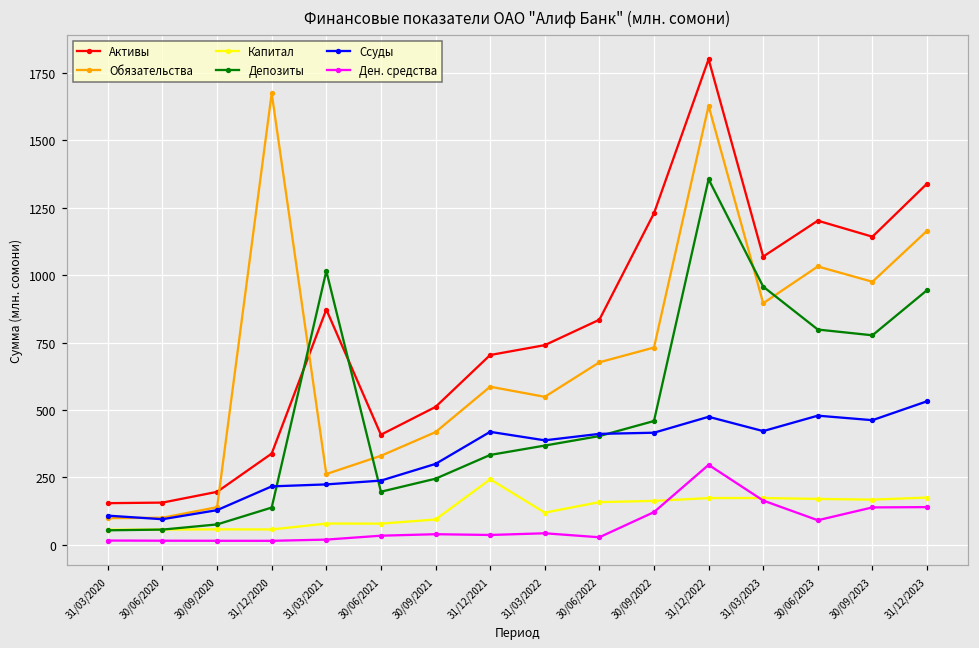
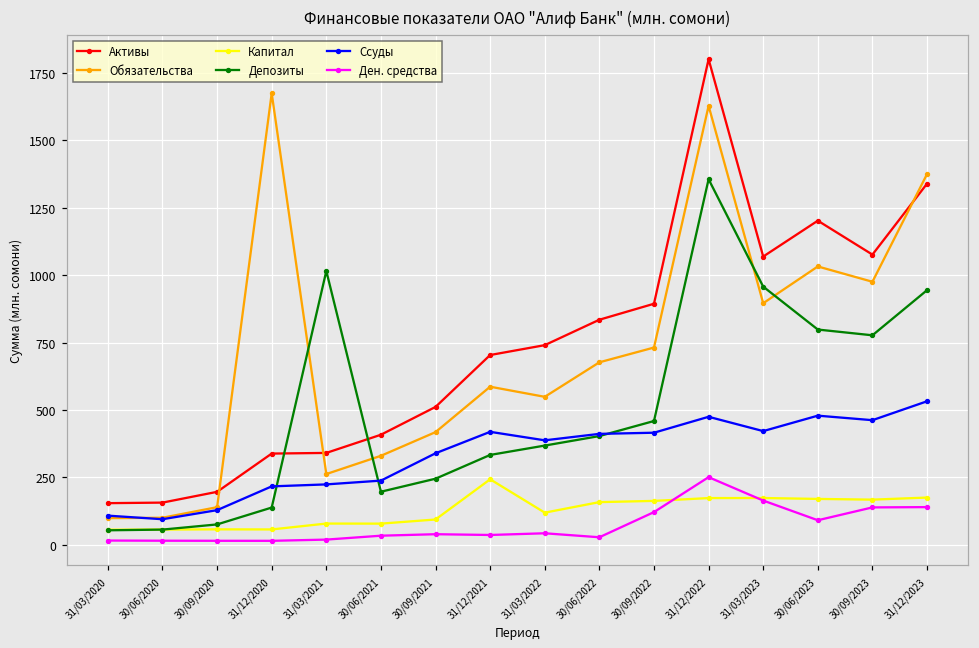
Активы, 31/03/2021: 870 -> 340
Ссуды, 30/09/2021: 300 -> 340
Активы, 30/09/2022: 1230 -> 890
Ден. средства, 31/12/2022: 300 -> 250
Активы, 30/09/2023: 1140 -> 1080
Обязательства, 31/12/2023: 1160 -> 1380
